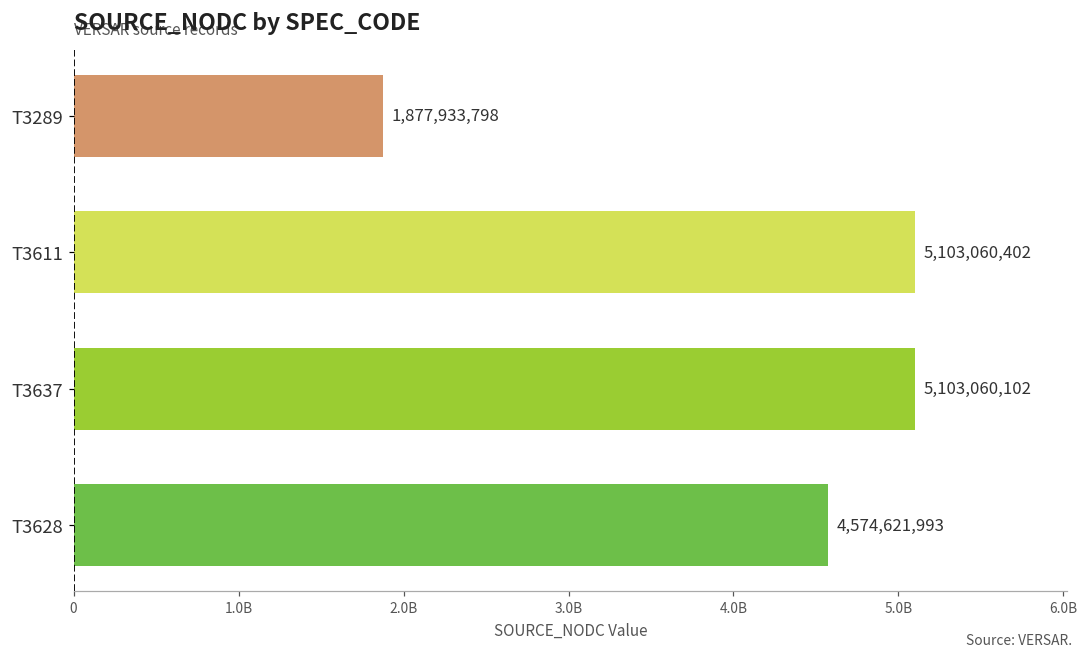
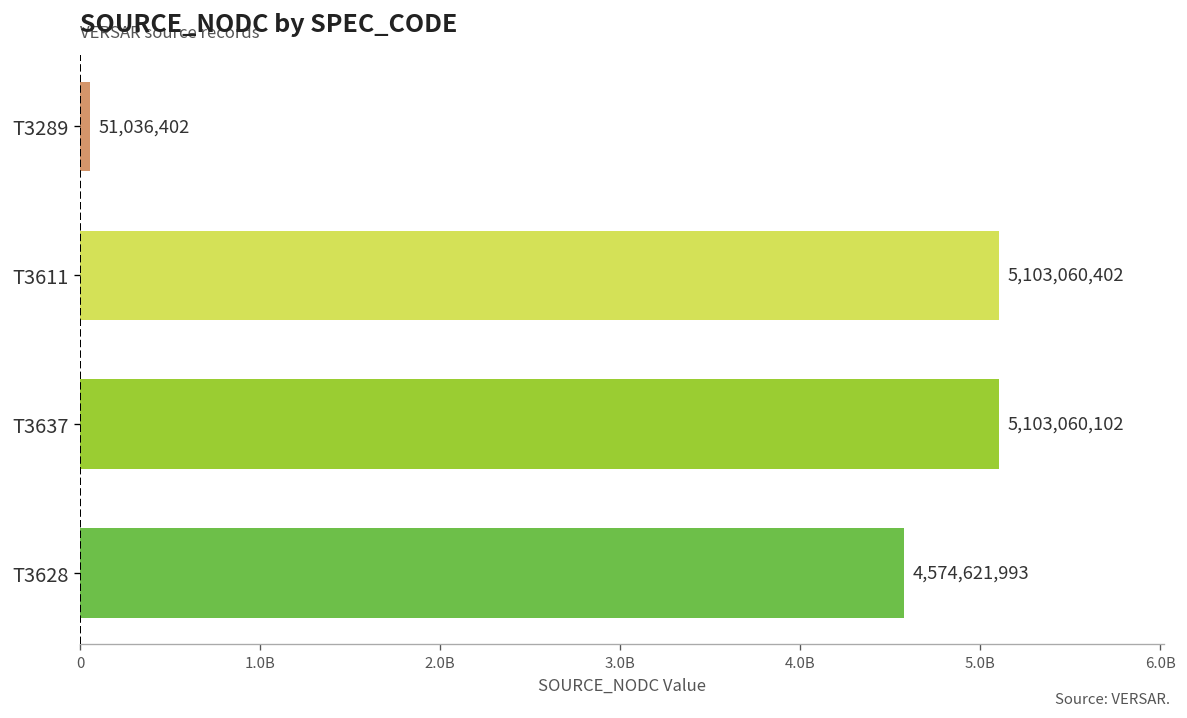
T3289: 1,877,933,798 -> 51,036,402
